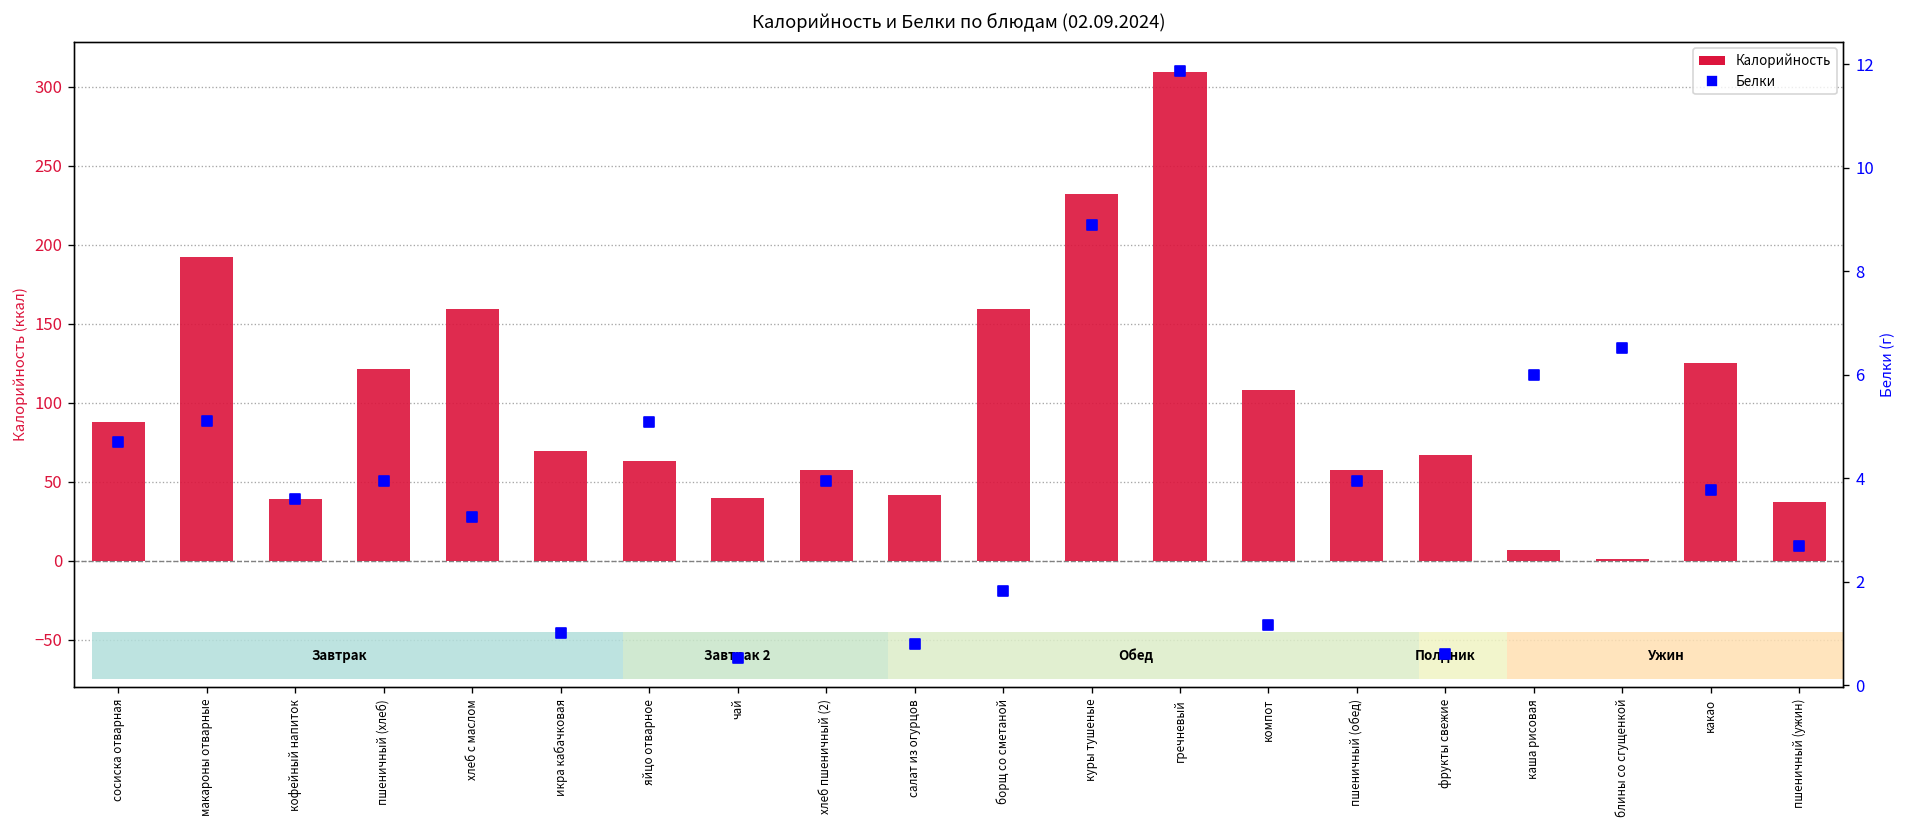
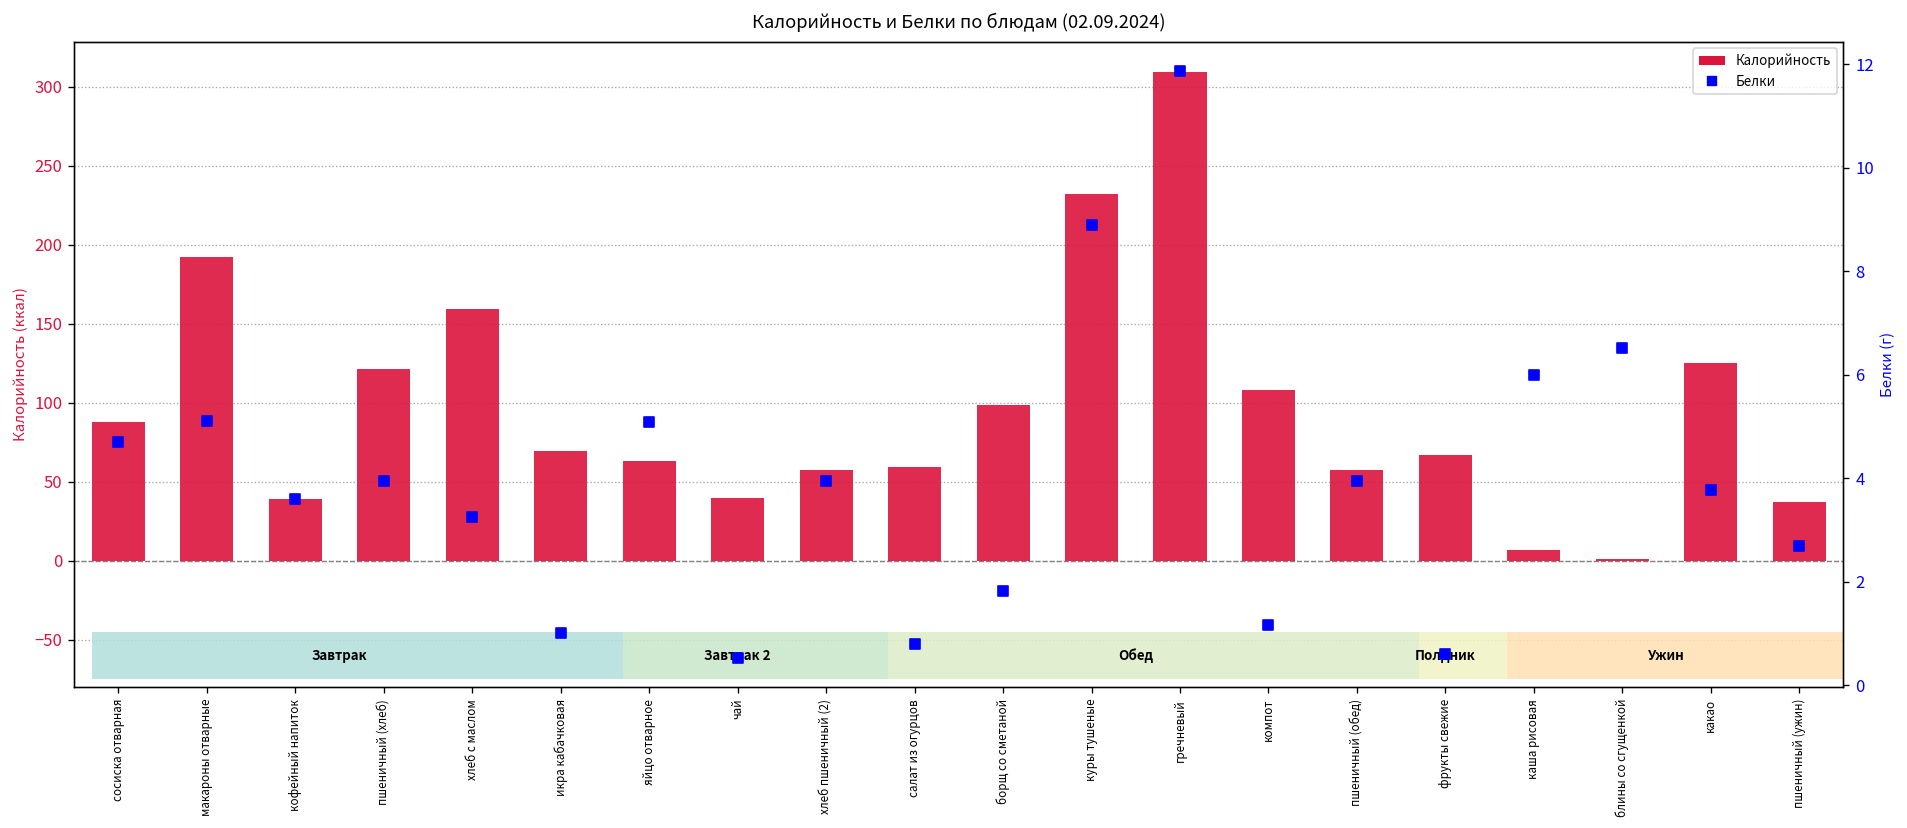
Калорийность, салат из огурцов: 42 -> 59
Калорийность, борщ со сметаной: 159 -> 98
